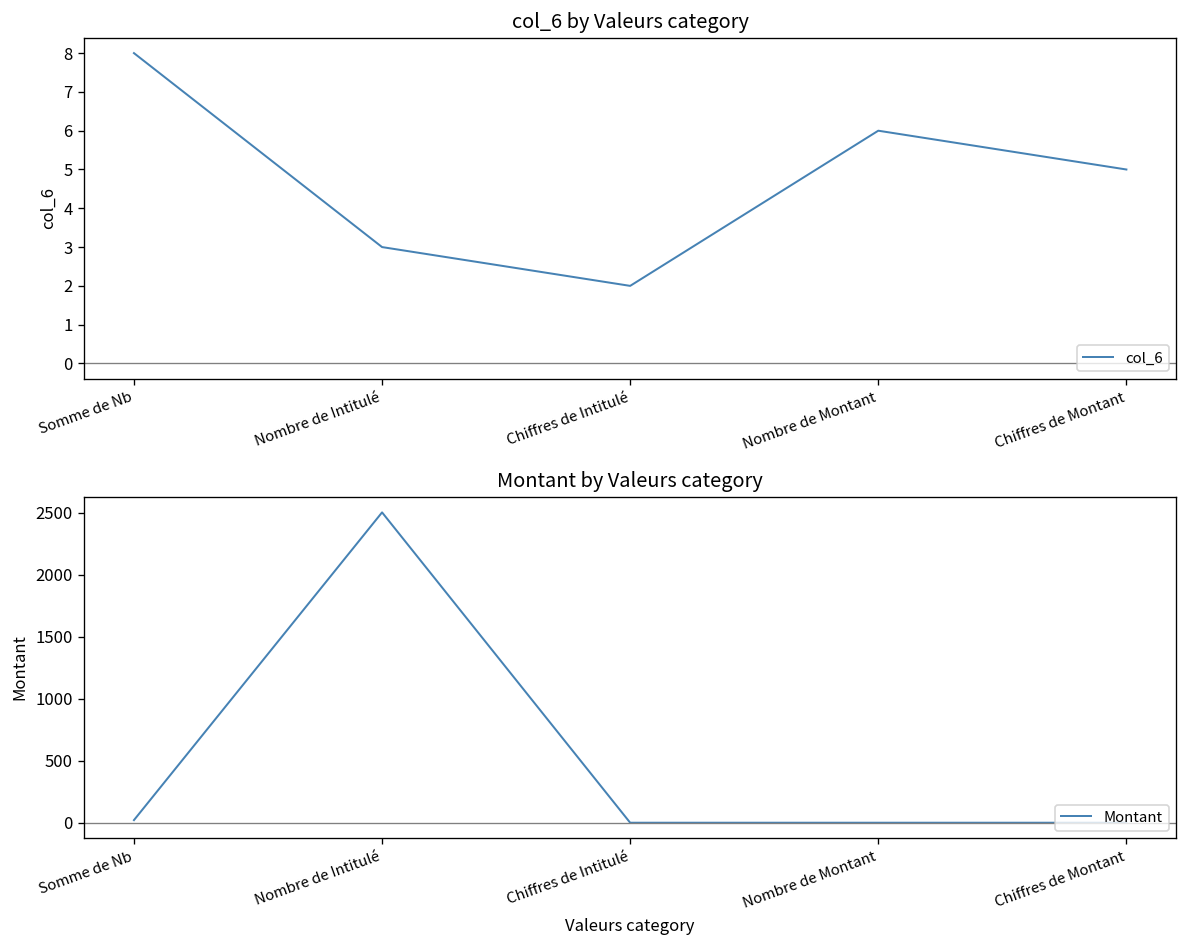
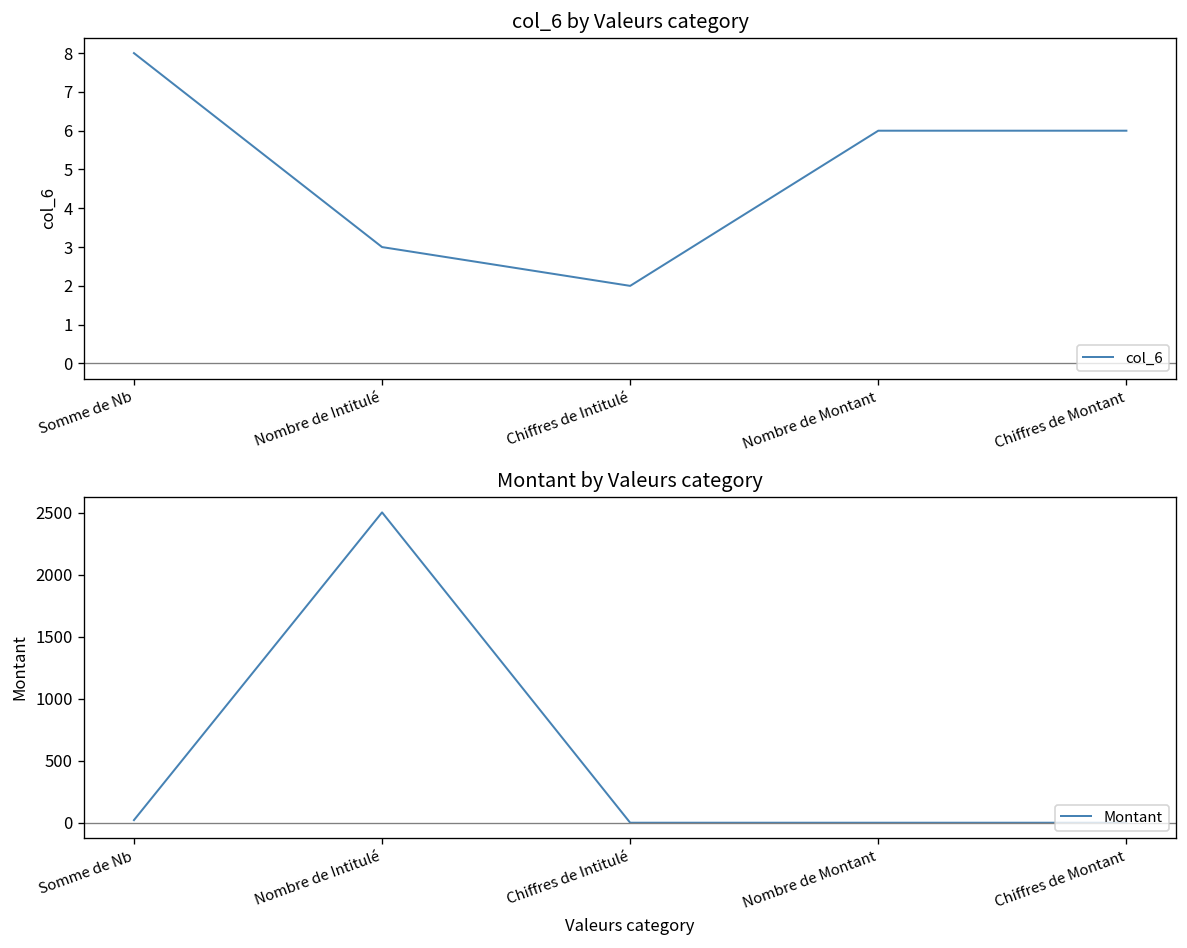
col_6 by Valeurs category, Chiffres de Montant: 5 -> 6
